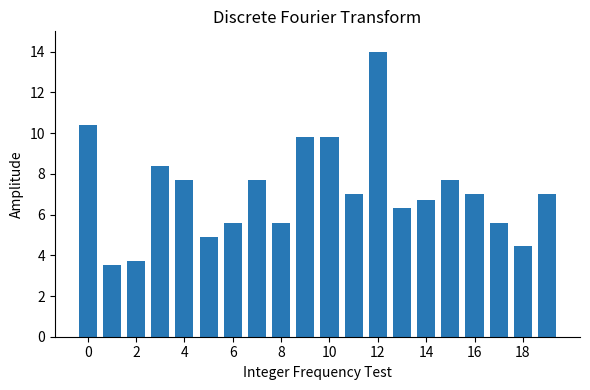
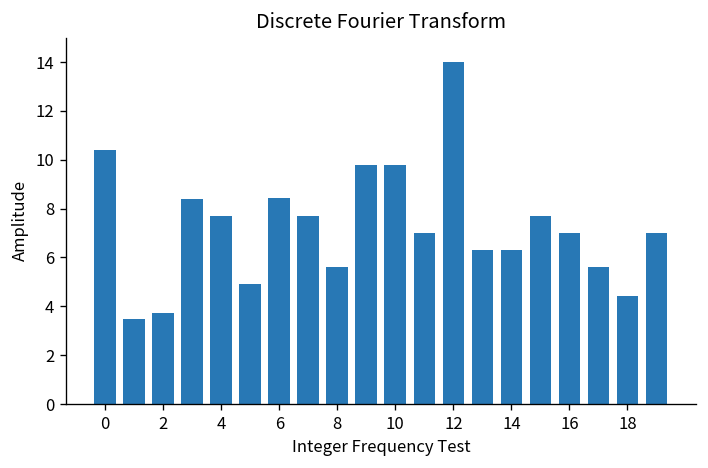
6: 5.6 -> 8.4
14: 6.7 -> 6.3
